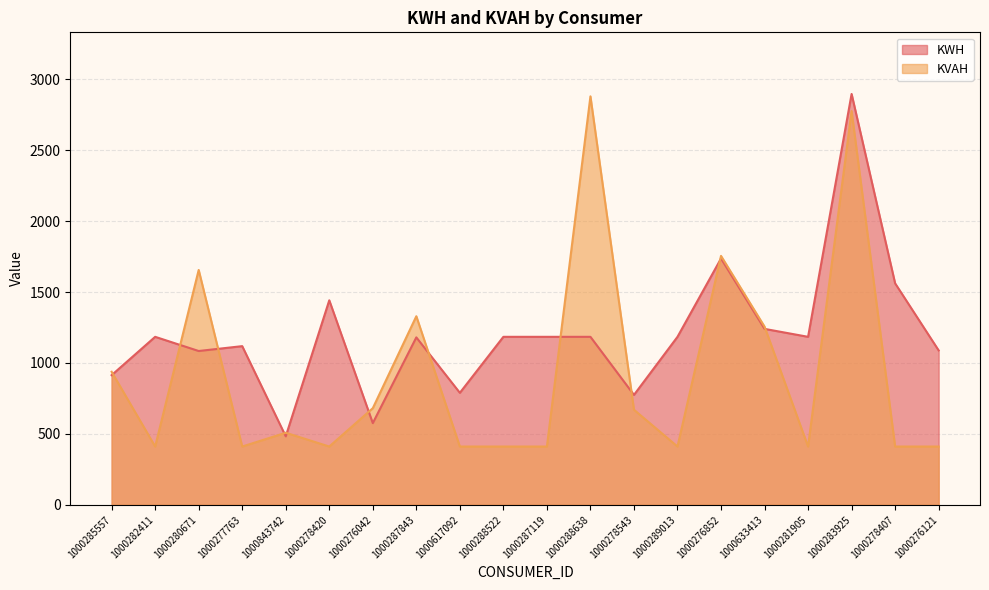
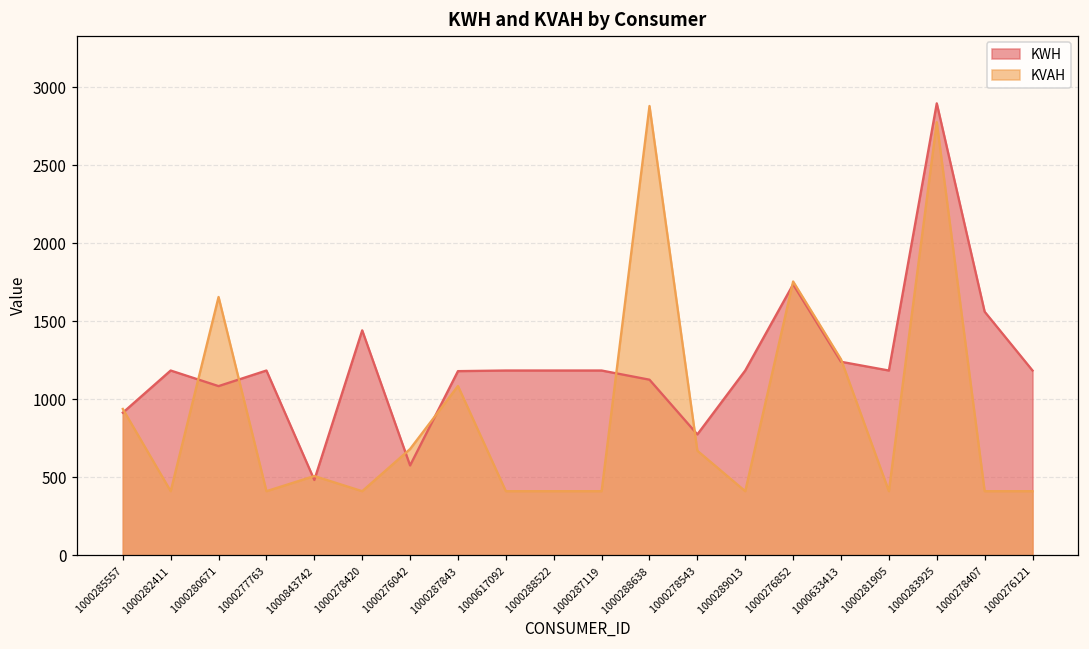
KWH, 1000277763: 1120 -> 1180
KVAH, 1000287843: 1330 -> 1090
KWH, 1000617092: 790 -> 1180
KWH, 1000288638: 1180 -> 1130
KWH, 1000276121: 1090 -> 1180
